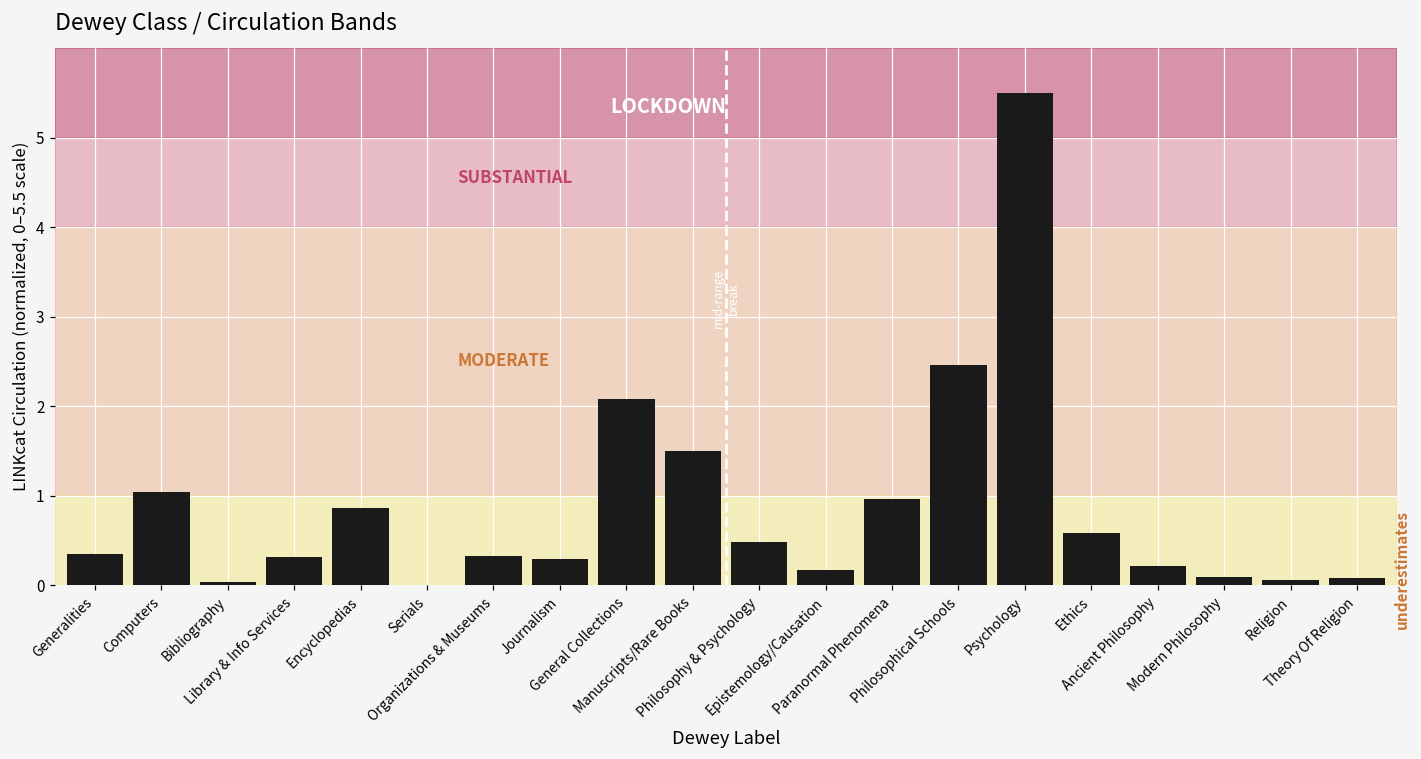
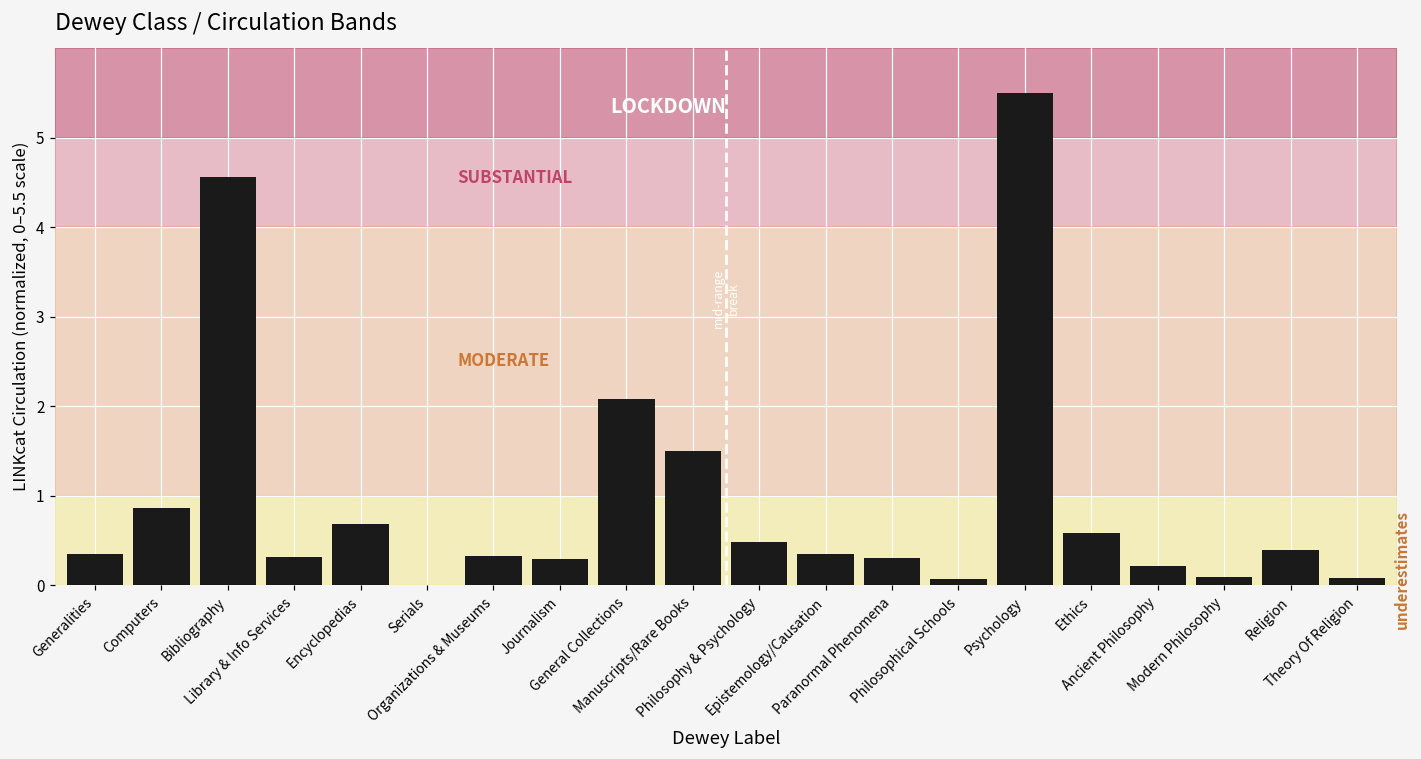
Computers: 1.0 -> 0.9
Bibliography: 0.0 -> 4.6
Encyclopedias: 0.9 -> 0.7
Epistemology/Causation: 0.2 -> 0.3
Paranormal Phenomena: 1.0 -> 0.3
Philosophical Schools: 2.5 -> 0.1
Religion: 0.1 -> 0.4
